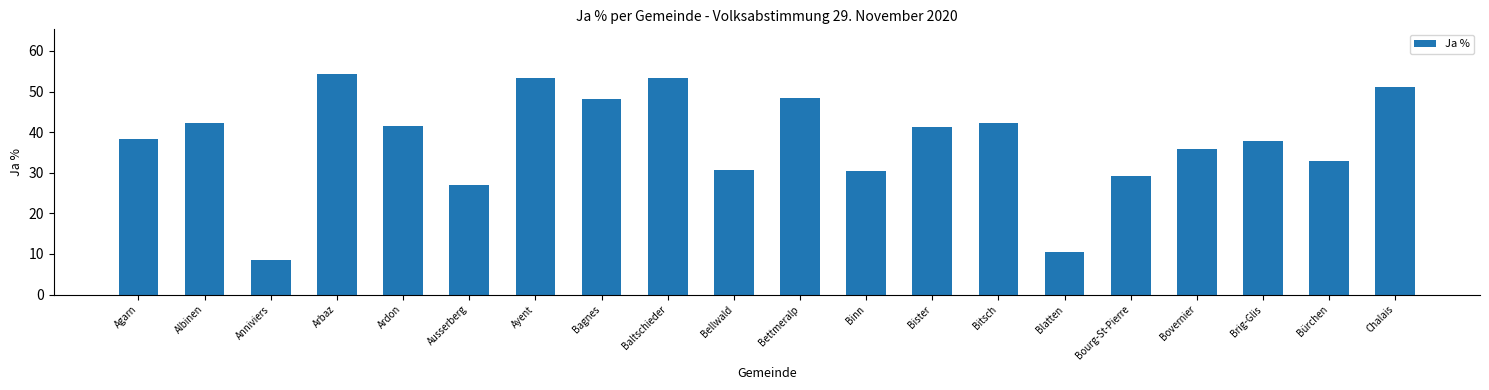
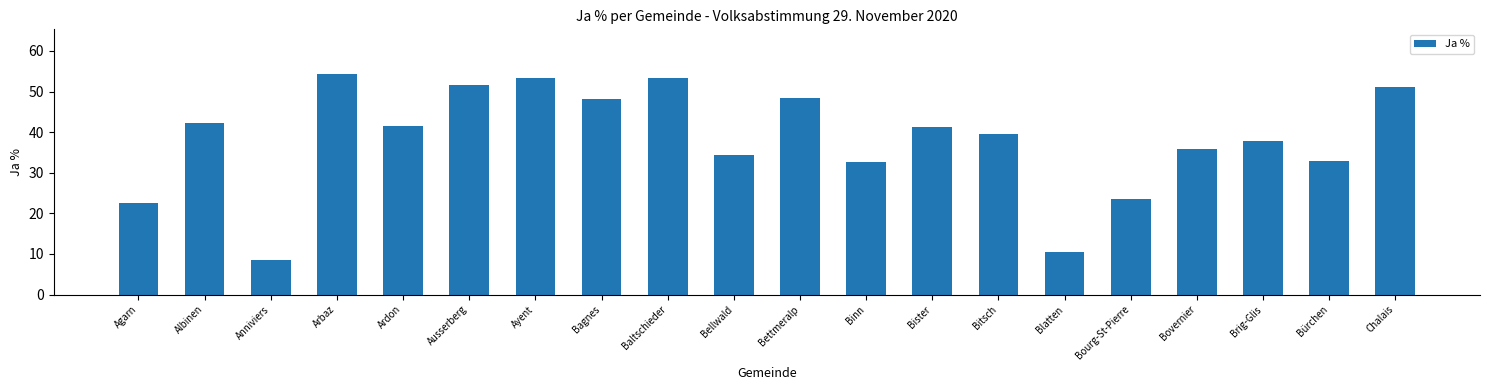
Agarn: 38 -> 23
Ausserberg: 27 -> 52
Bellwald: 31 -> 34
Binn: 30 -> 33
Bitsch: 42 -> 39
Bourg-St-Pierre: 29 -> 24
